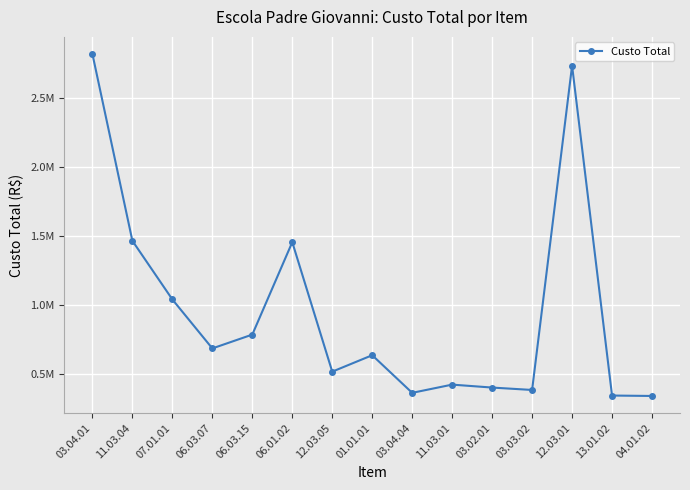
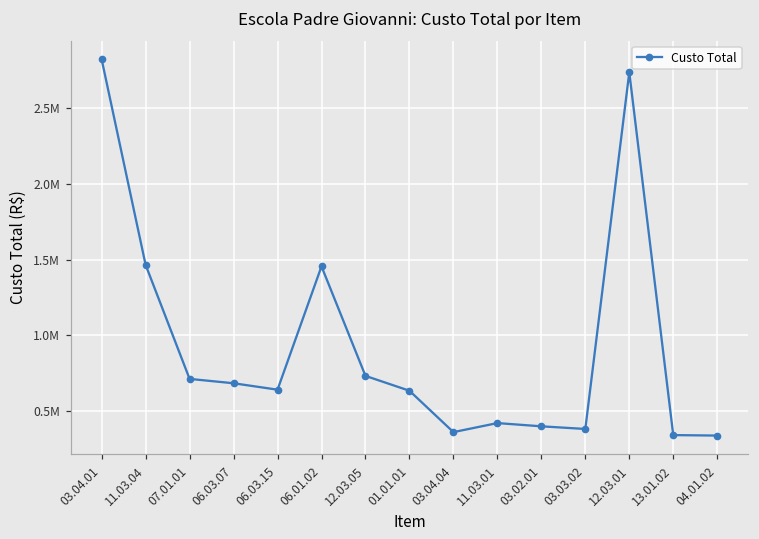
07.01.01: 1040000 -> 710000
06.03.15: 780000 -> 640000
12.03.05: 520000 -> 730000
